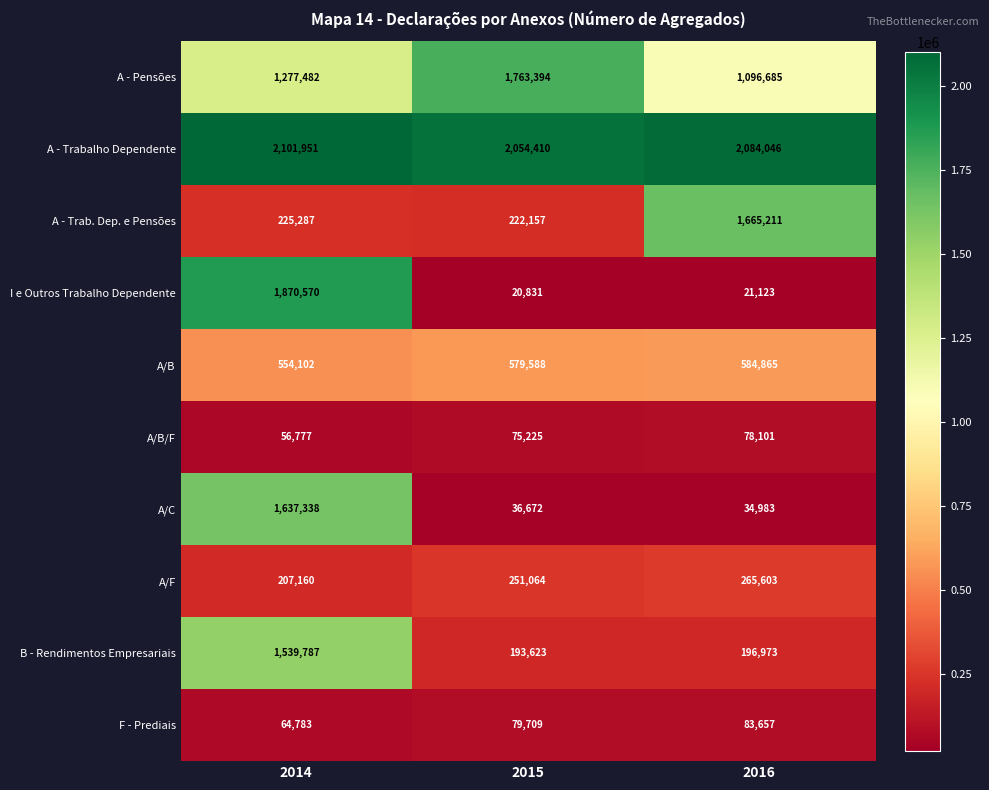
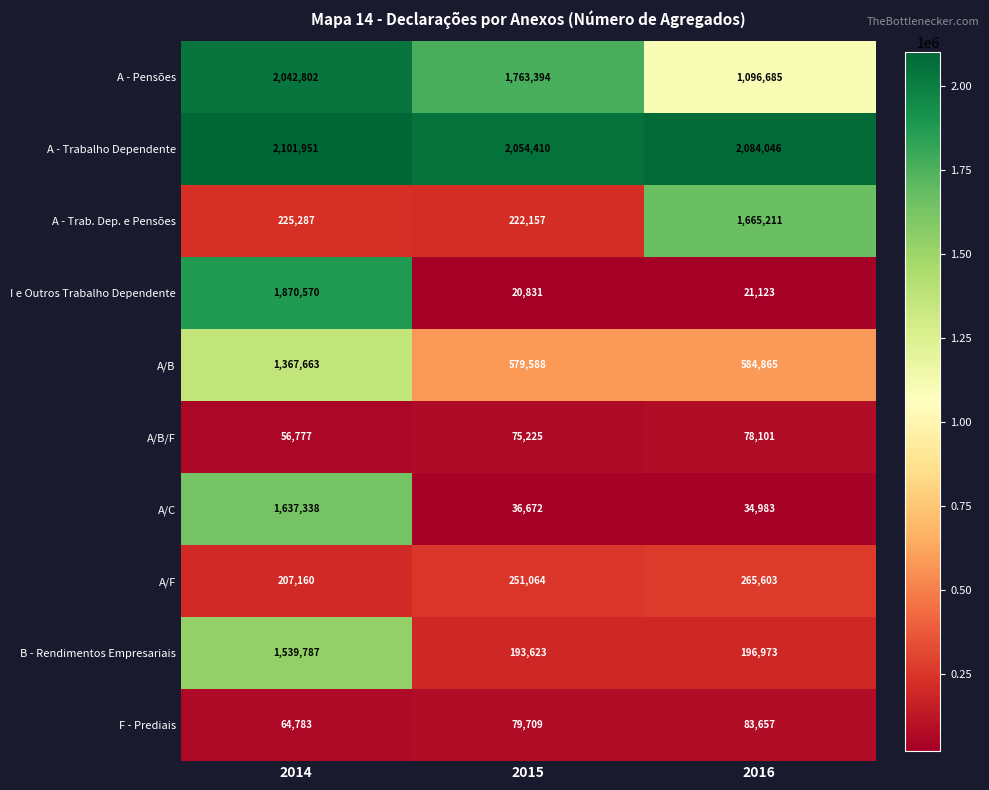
A - Pensões, 2014: 1,277,482 -> 2,042,802
A/B, 2014: 554,102 -> 1,367,663
